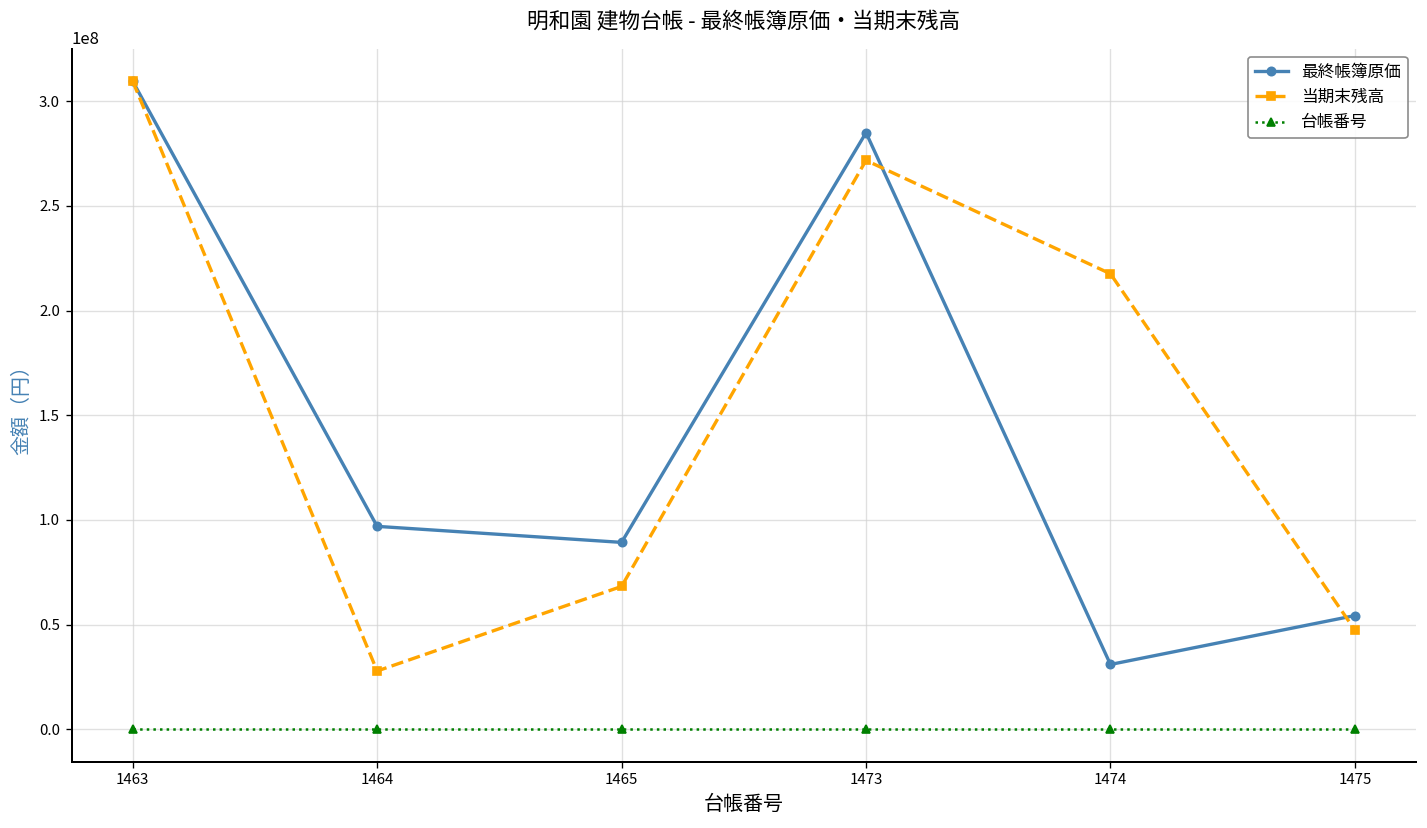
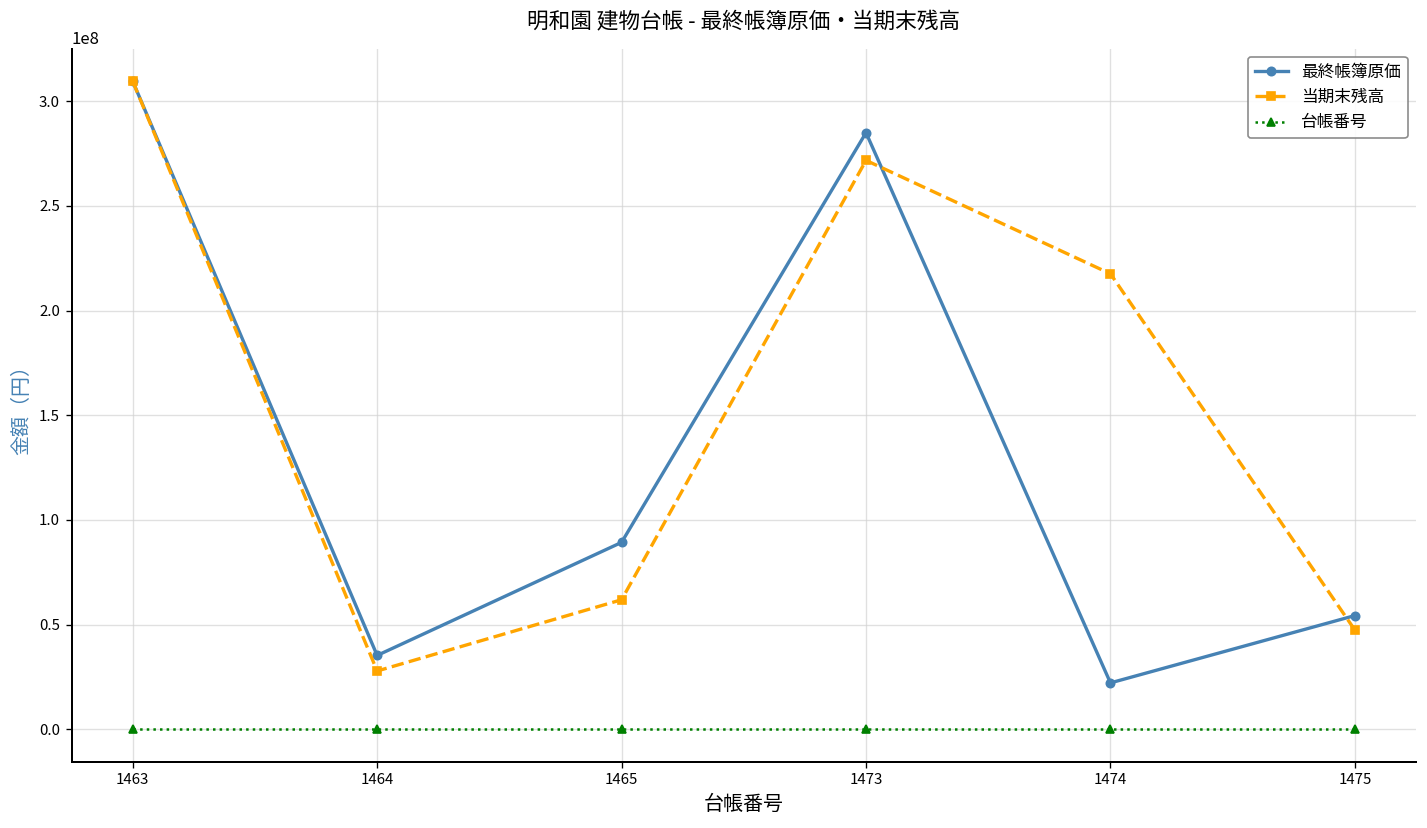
最終帳簿原価, 1464: 97000000 -> 35000000
当期末残高, 1465: 68000000 -> 62000000
最終帳簿原価, 1474: 31000000 -> 22000000
